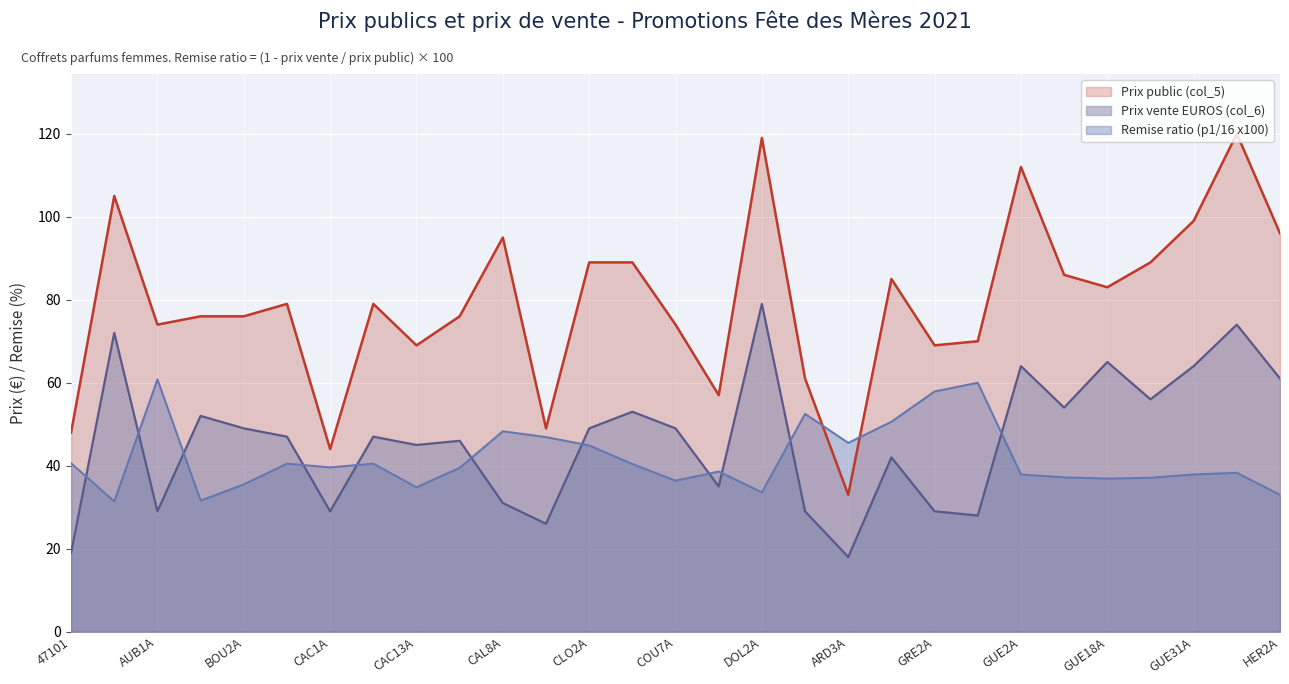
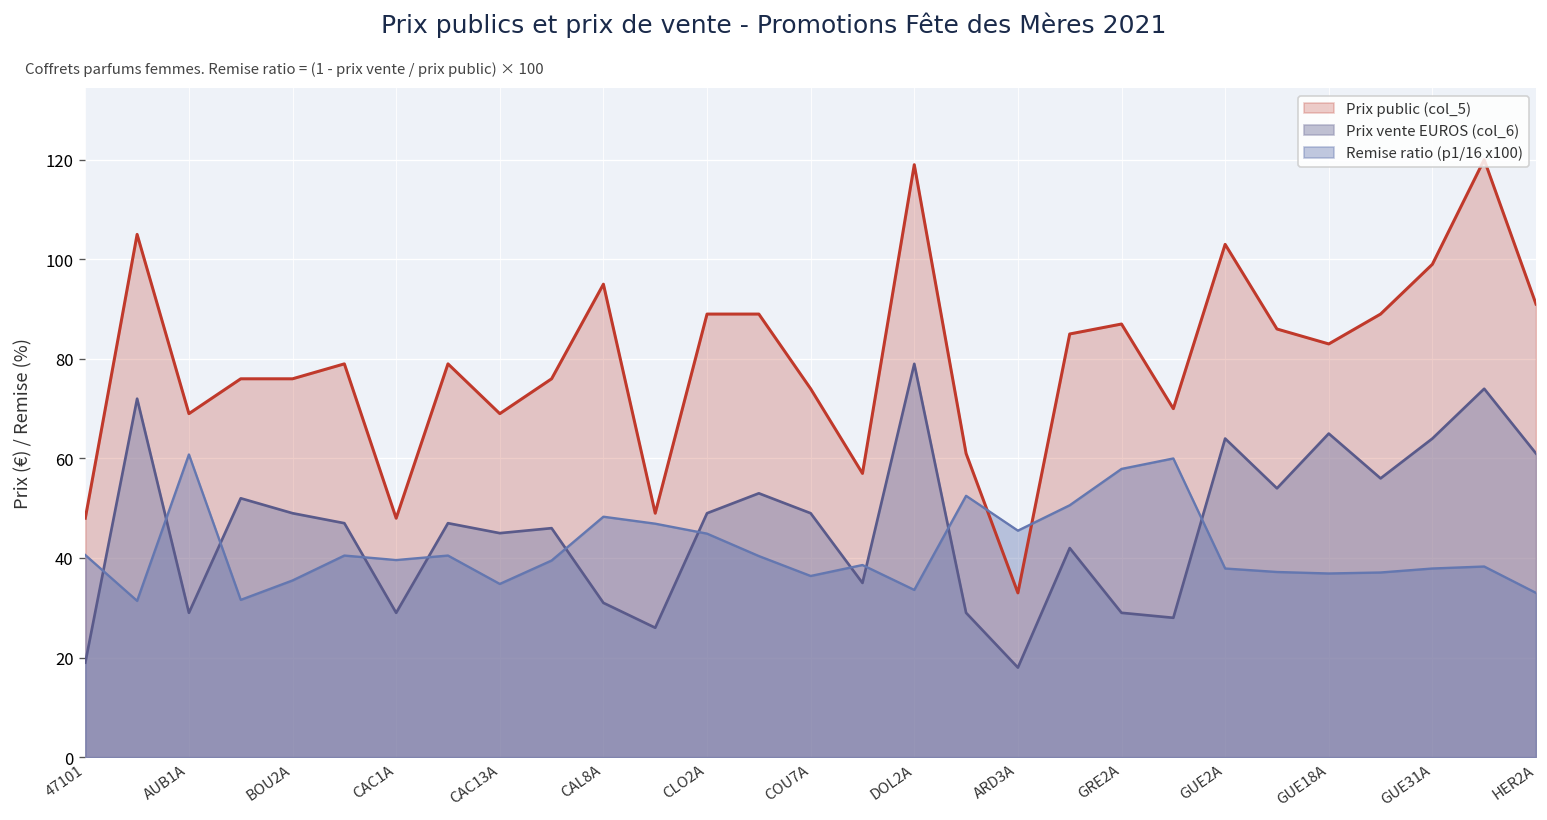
Prix public (col_5), AUB1A: 74 -> 69
Prix public (col_5), CAC1A: 44 -> 48
Prix public (col_5), GRE2A: 69 -> 87
Prix public (col_5), GUE2A: 112 -> 103
Prix public (col_5), HER2A: 96 -> 91
